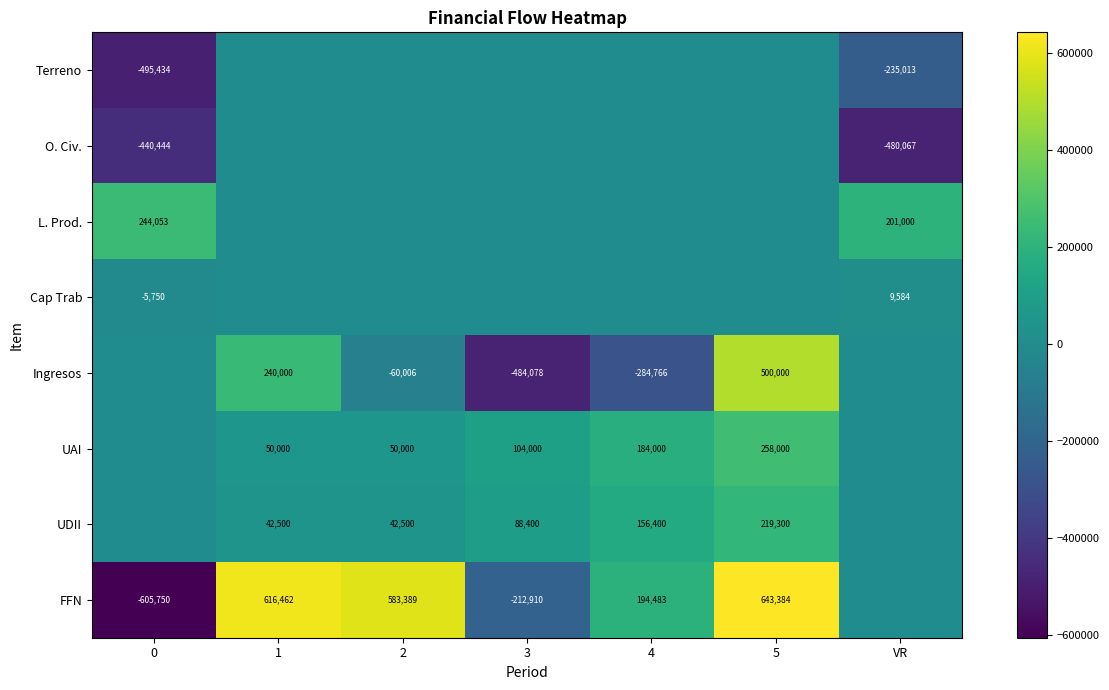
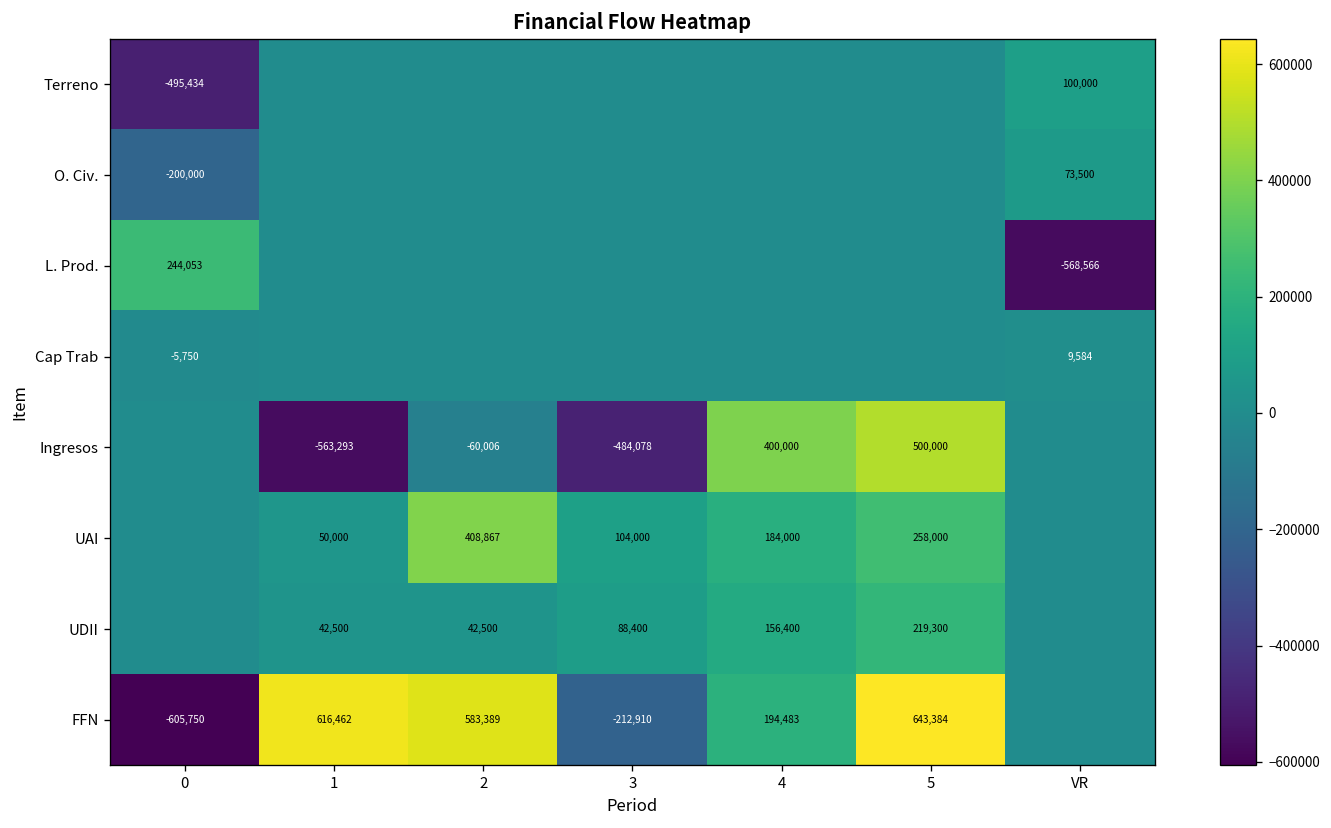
Terreno, VR: -235,013 -> 100,000
O. Civ., 0: -440,444 -> -200,000
O. Civ., VR: -480,067 -> 73,500
L. Prod., VR: 201,000 -> -568,566
Ingresos, 1: 240,000 -> -563,293
Ingresos, 4: -284,766 -> 400,000
UAI, 2: 50,000 -> 408,867
